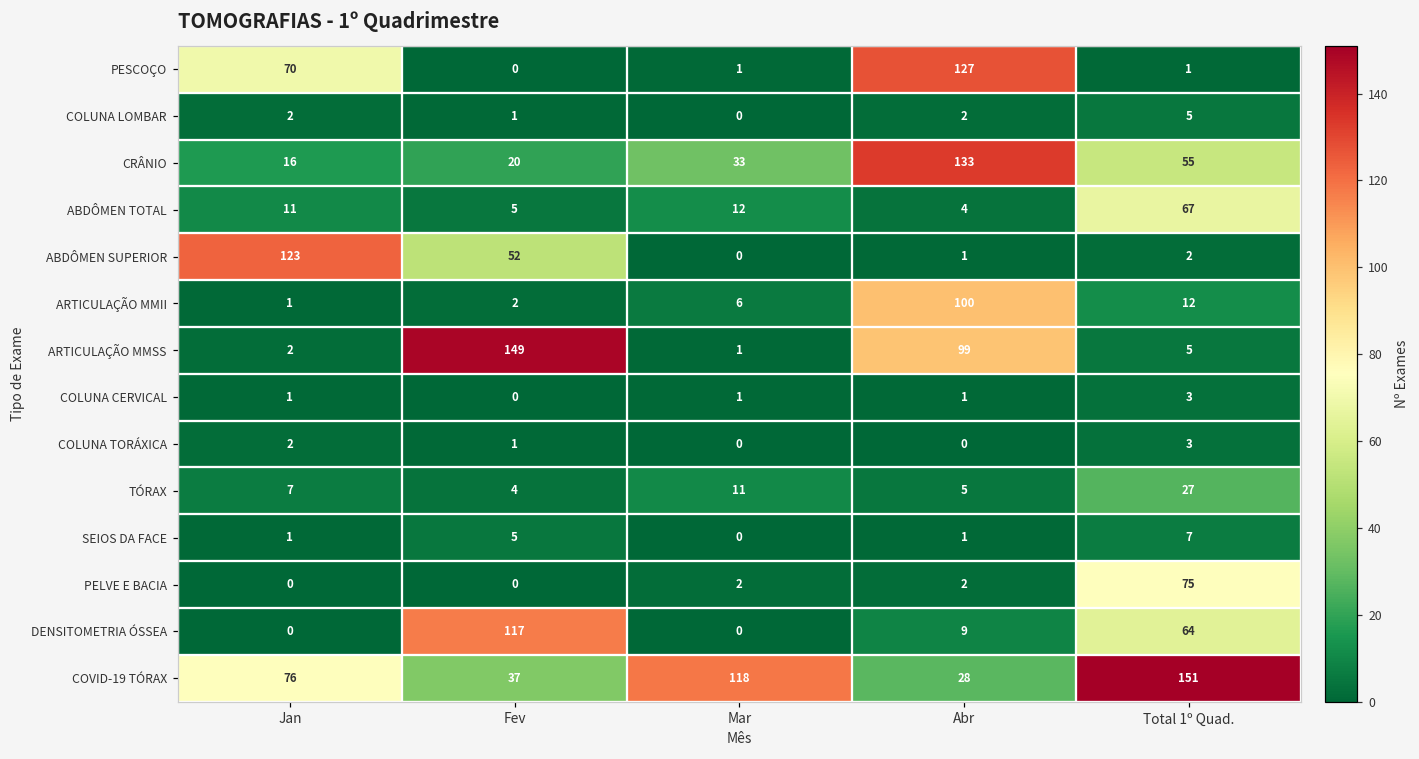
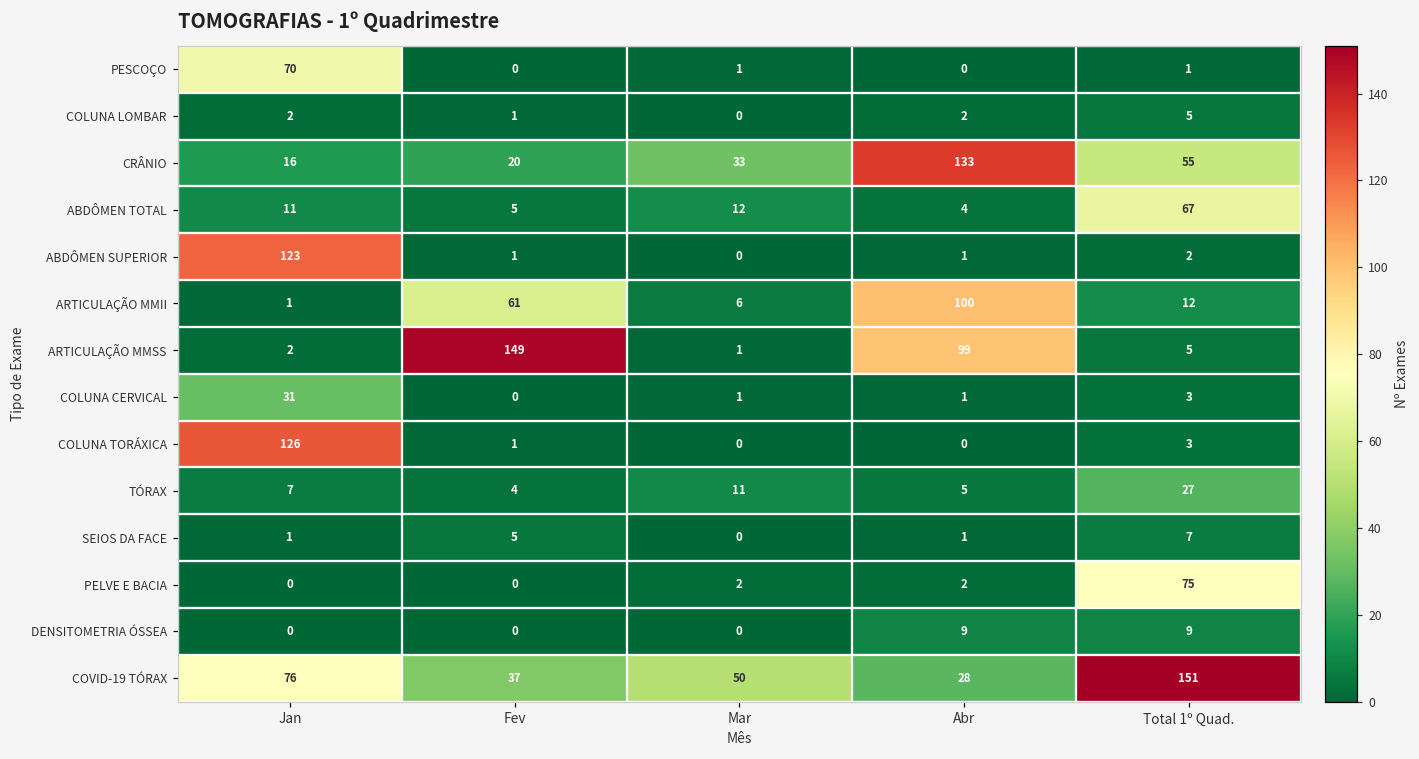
PESCOÇO, Abr: 127 -> 0
ABDÔMEN SUPERIOR, Fev: 52 -> 1
ARTICULAÇÃO MMII, Fev: 2 -> 61
COLUNA CERVICAL, Jan: 1 -> 31
COLUNA TORÁXICA, Jan: 2 -> 126
DENSITOMETRIA ÓSSEA, Fev: 117 -> 0
DENSITOMETRIA ÓSSEA, Total 1º Quad.: 64 -> 9
COVID-19 TÓRAX, Mar: 118 -> 50
